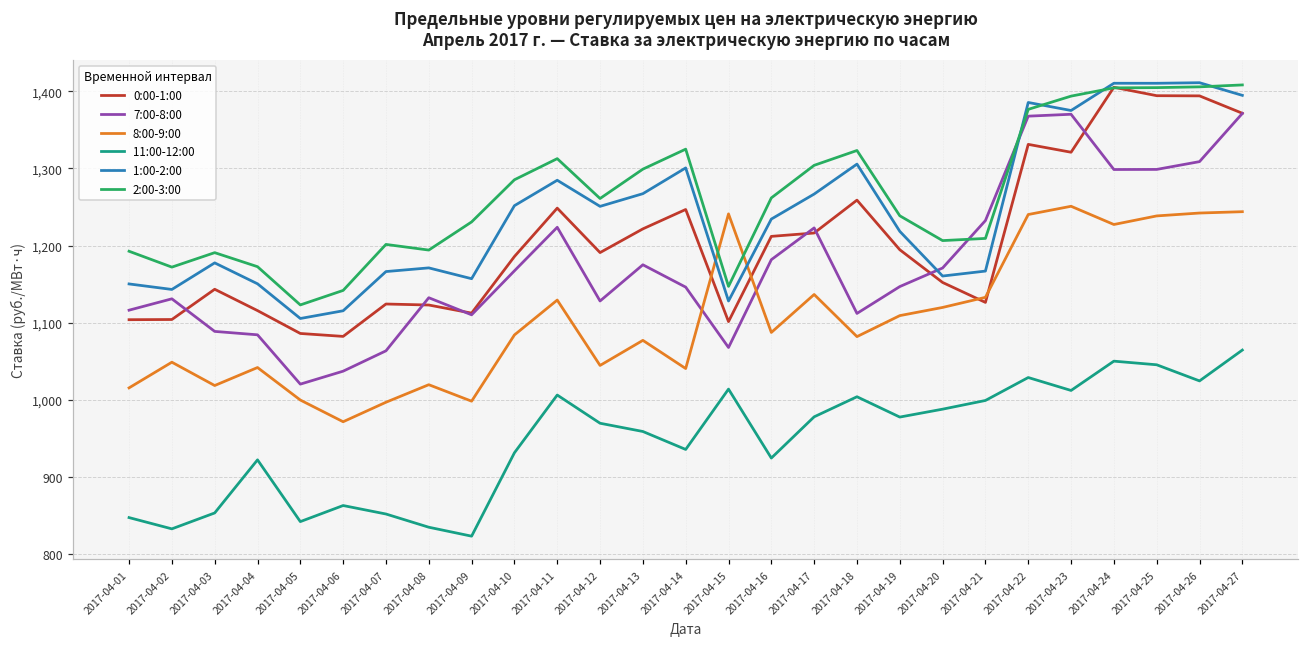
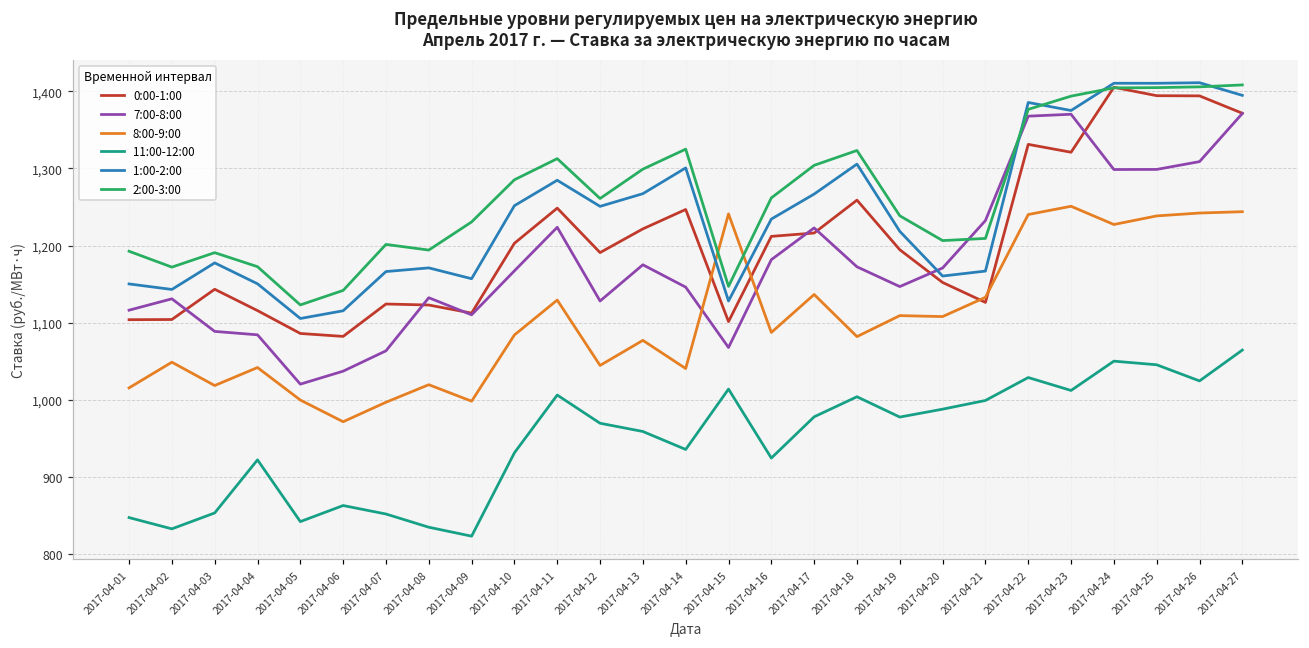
0:00-1:00, 2017-04-10: 1,190 -> 1,200
7:00-8:00, 2017-04-18: 1,110 -> 1,170
8:00-9:00, 2017-04-20: 1,120 -> 1,110
